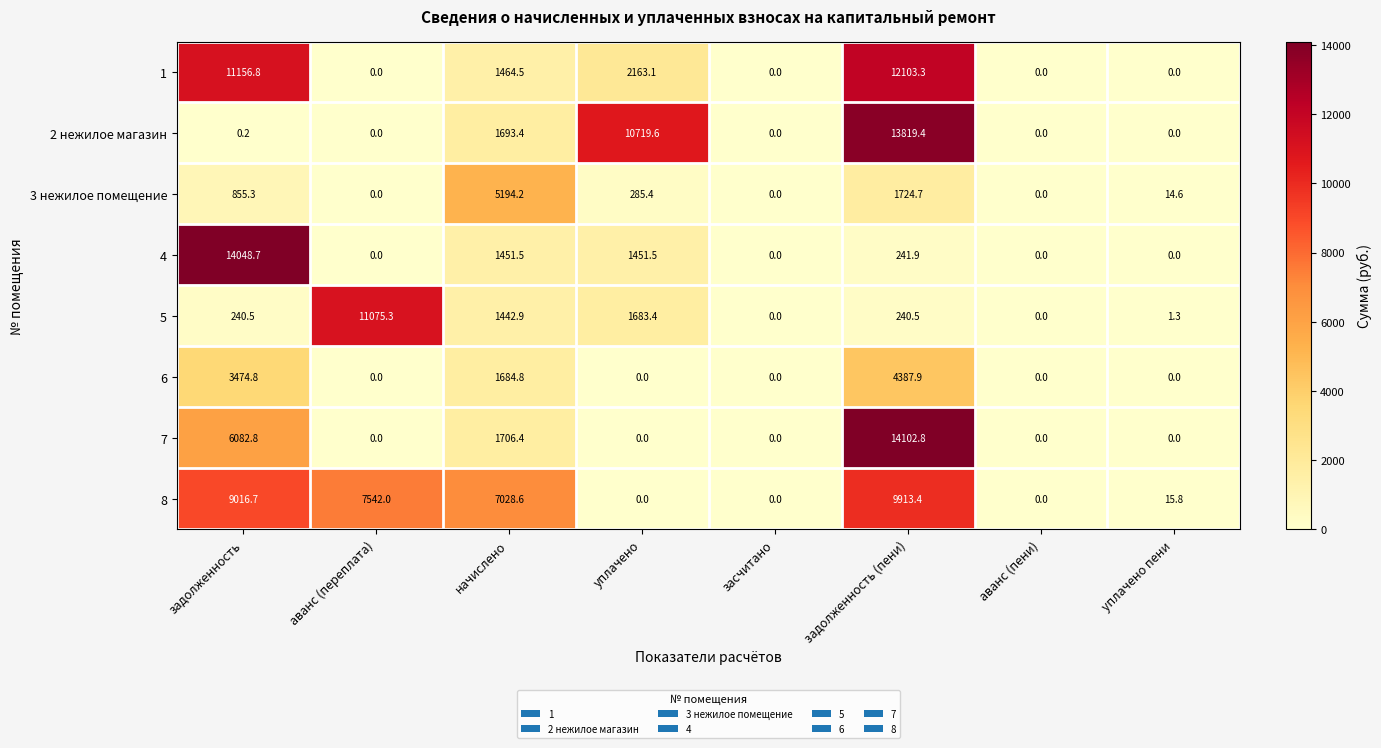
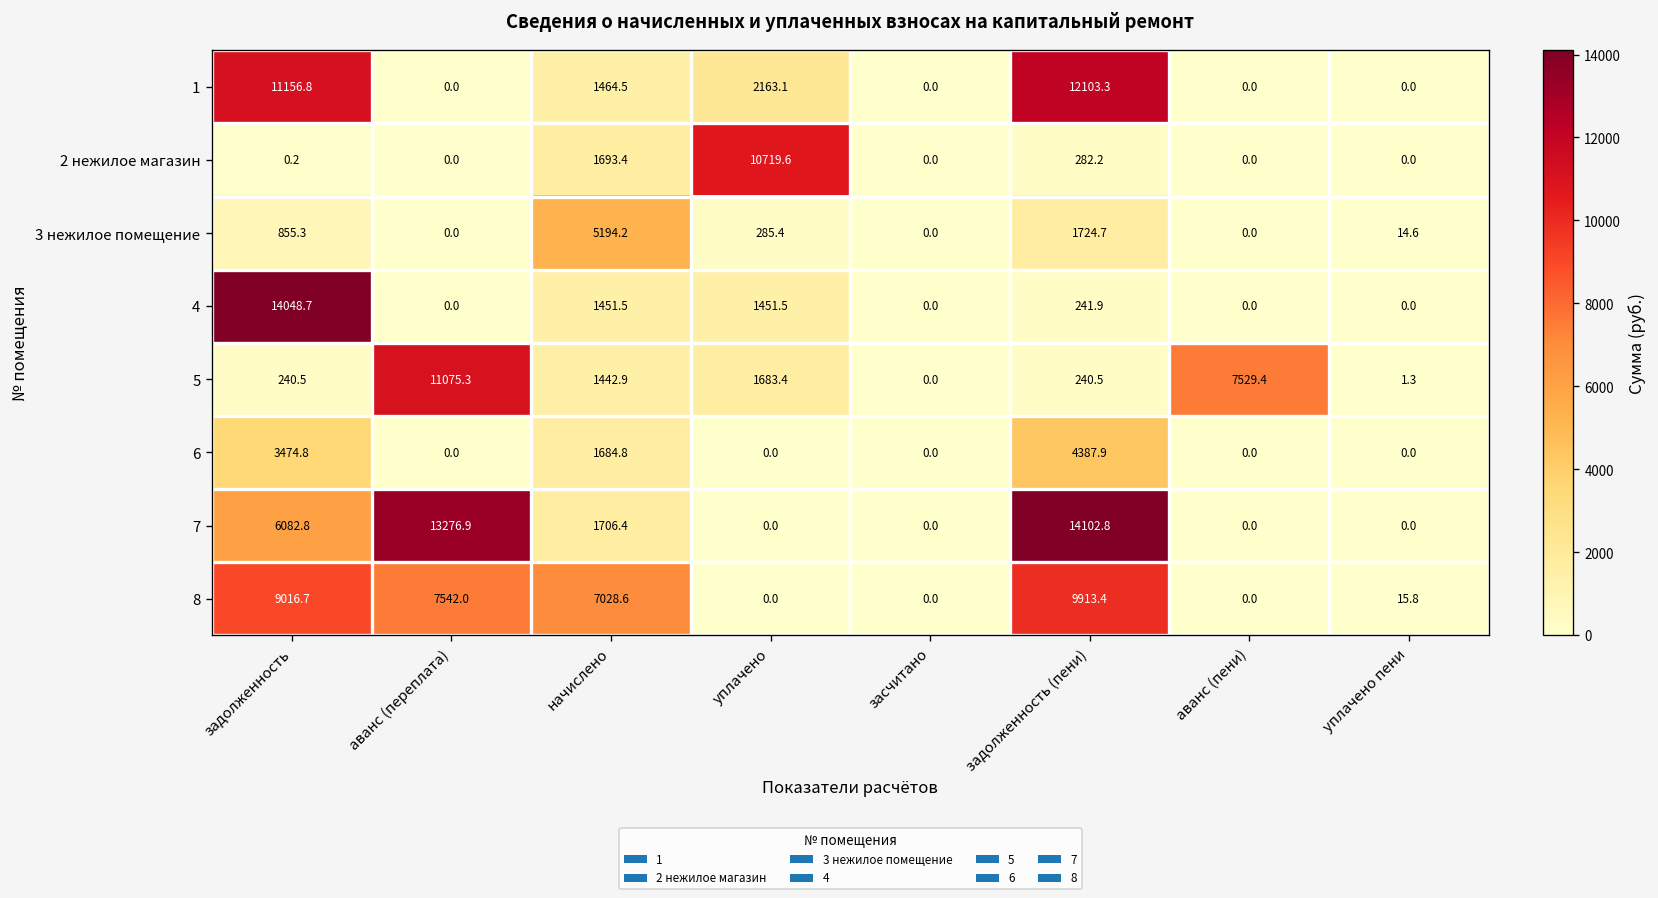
2 нежилое магазин, задолженность (пени): 13819.4 -> 282.2
5, аванс (пени): 0.0 -> 7529.4
7, аванс (переплата): 0.0 -> 13276.9
